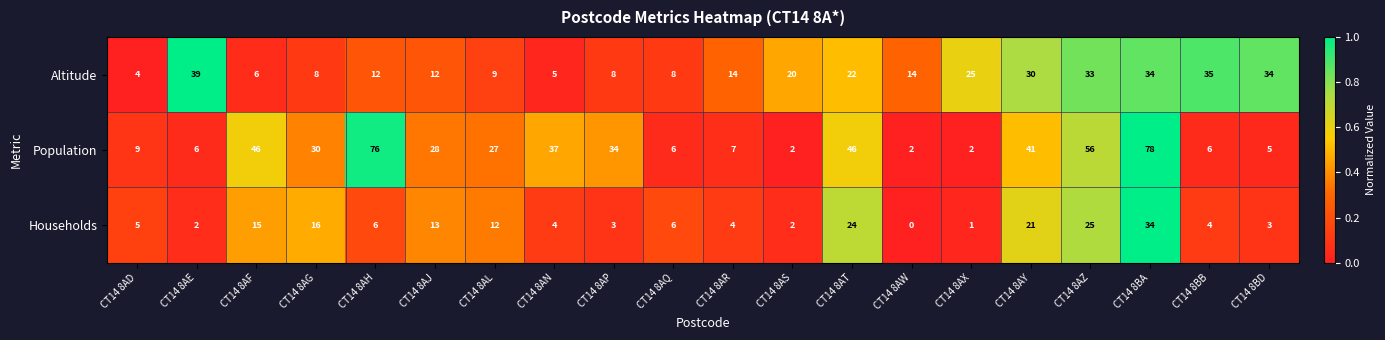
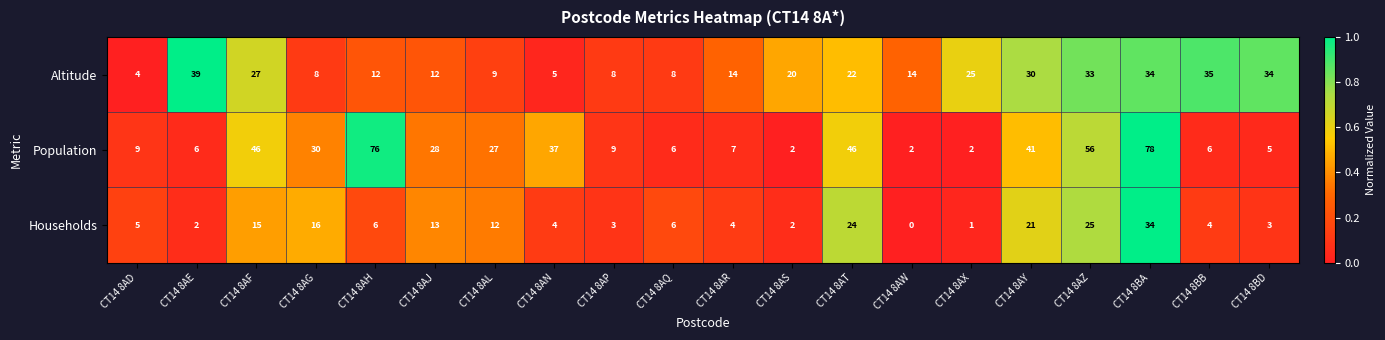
Altitude, CT14 8AF: 6 -> 27
Population, CT14 8AP: 34 -> 9
